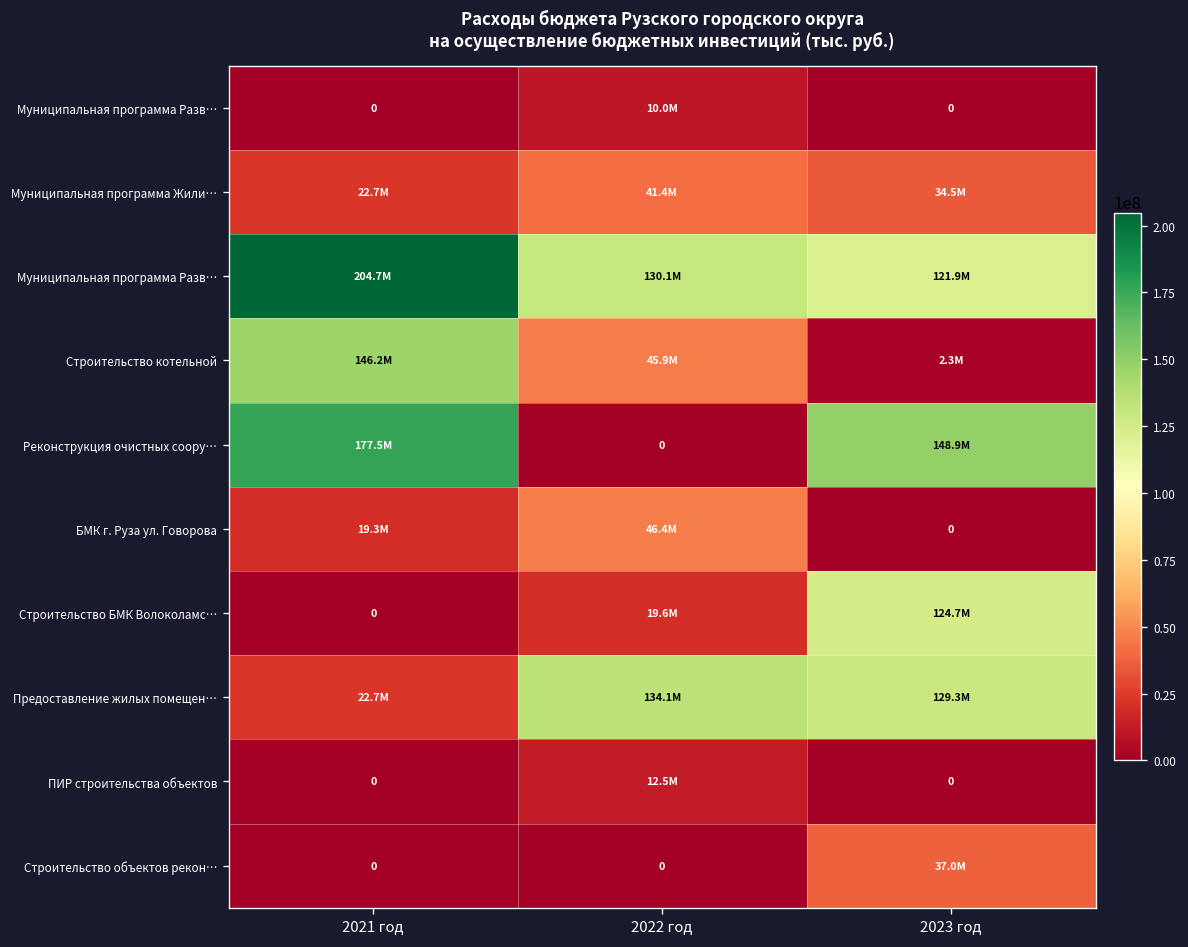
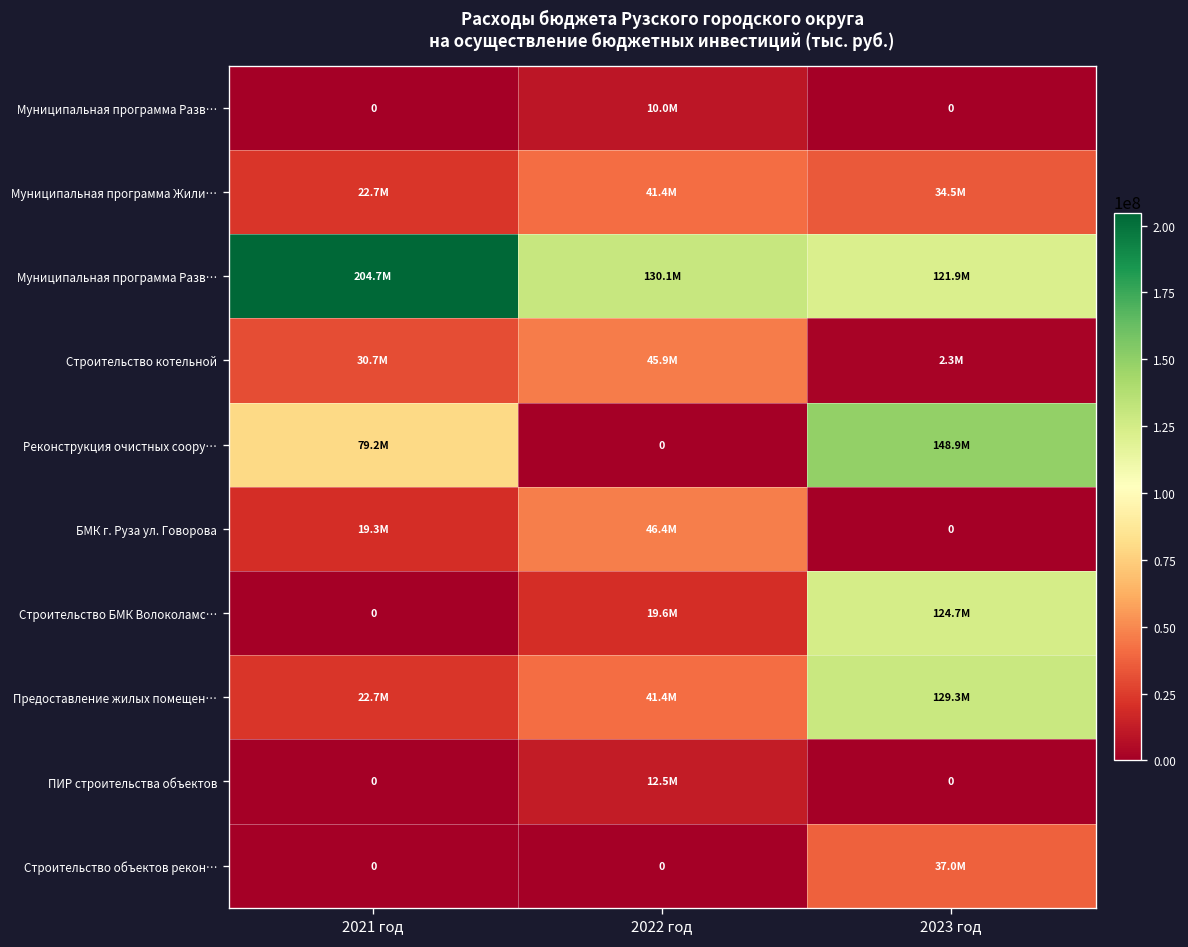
Строительство котельной, 2021 год: 146.2M -> 30.7M
Реконструкция очистных соору…, 2021 год: 177.5M -> 79.2M
Предоставление жилых помещен…, 2022 год: 134.1M -> 41.4M
